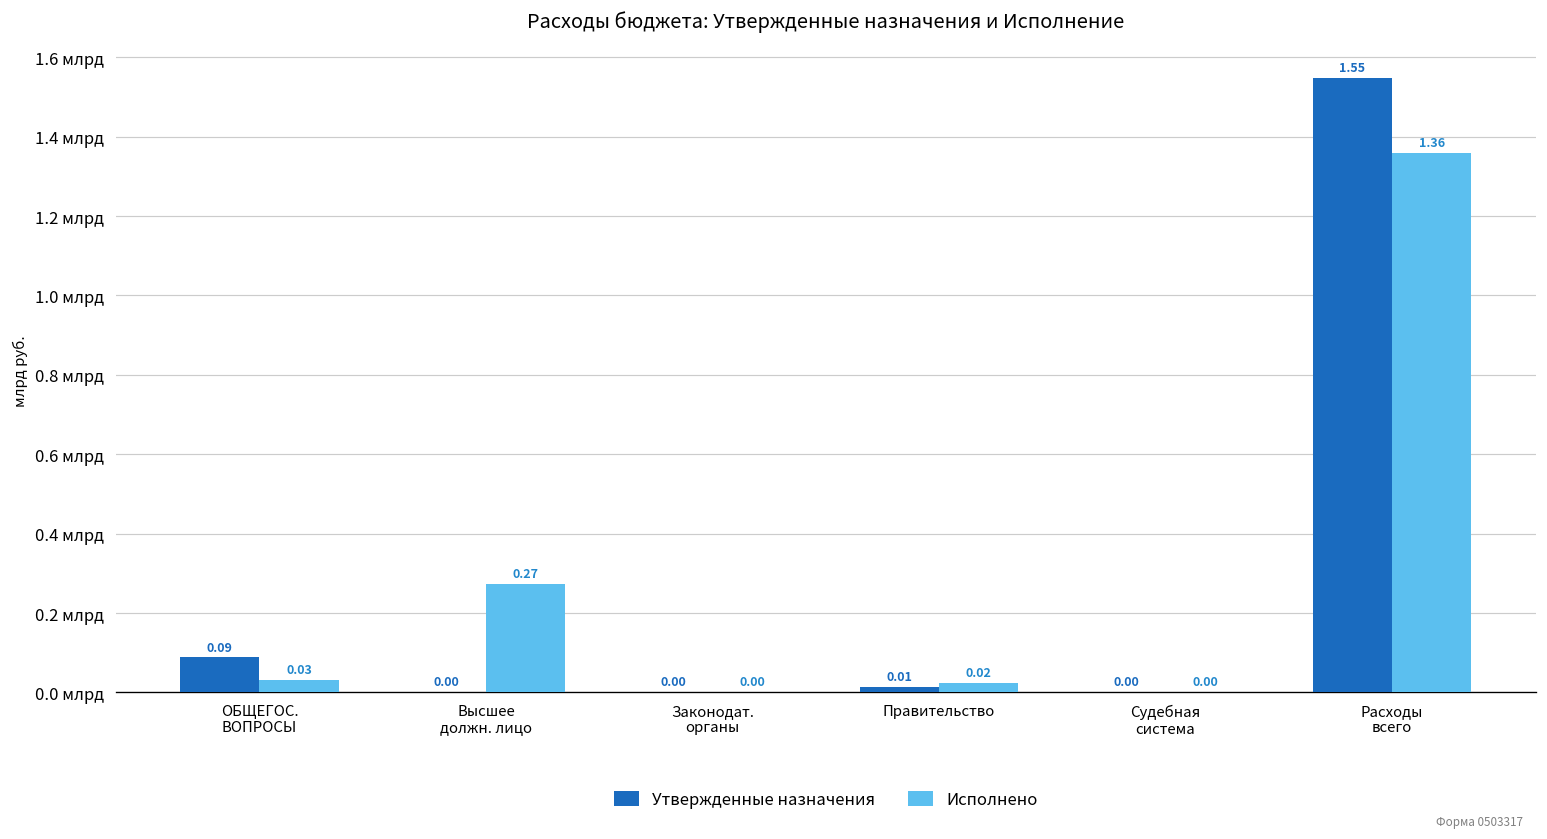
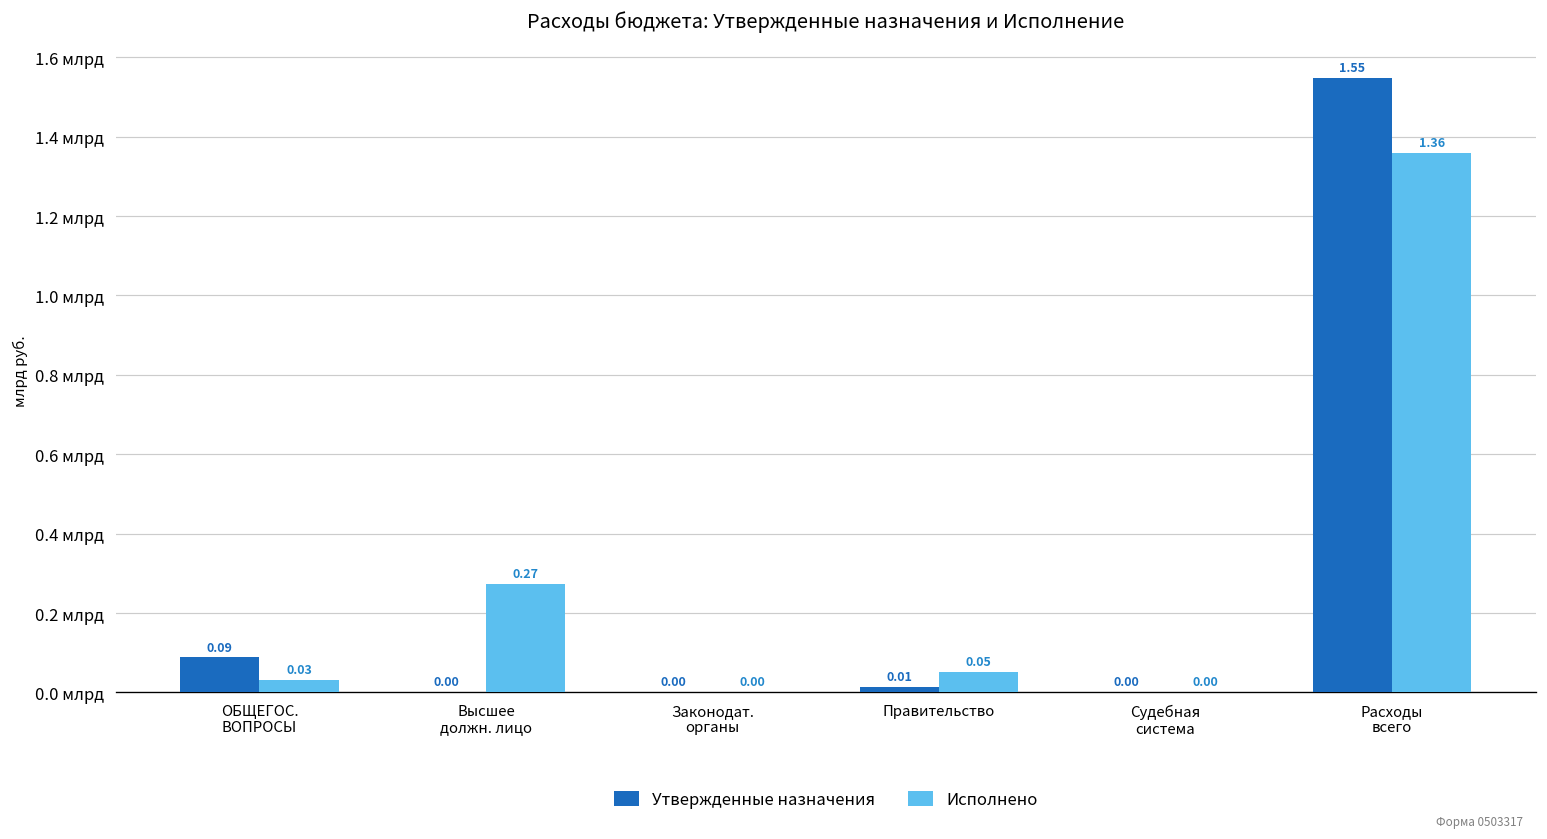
Исполнено, Правительство: 0.02 -> 0.05
